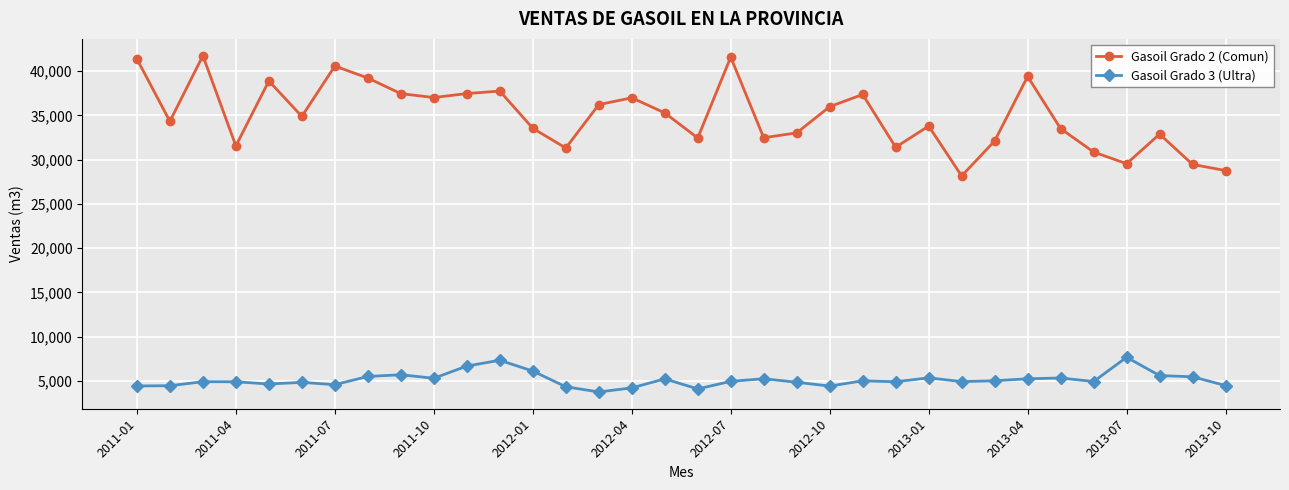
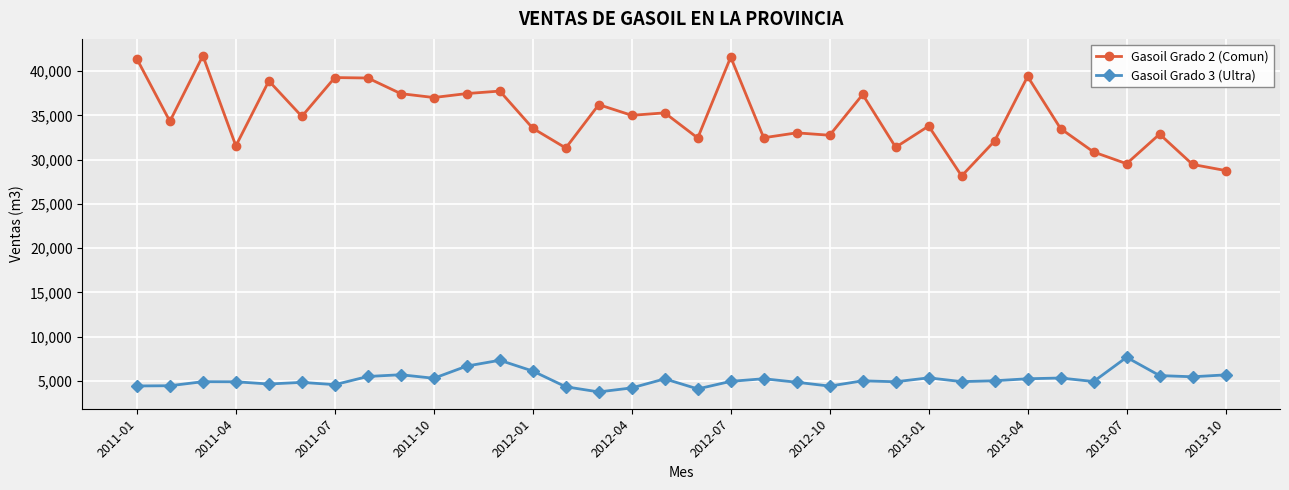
Gasoil Grado 2 (Comun), 2011-07: 41,000 -> 39,000
Gasoil Grado 2 (Comun), 2012-04: 37,000 -> 35,000
Gasoil Grado 2 (Comun), 2012-10: 36,000 -> 33,000
Gasoil Grado 3 (Ultra), 2013-10: 4,000 -> 6,000
